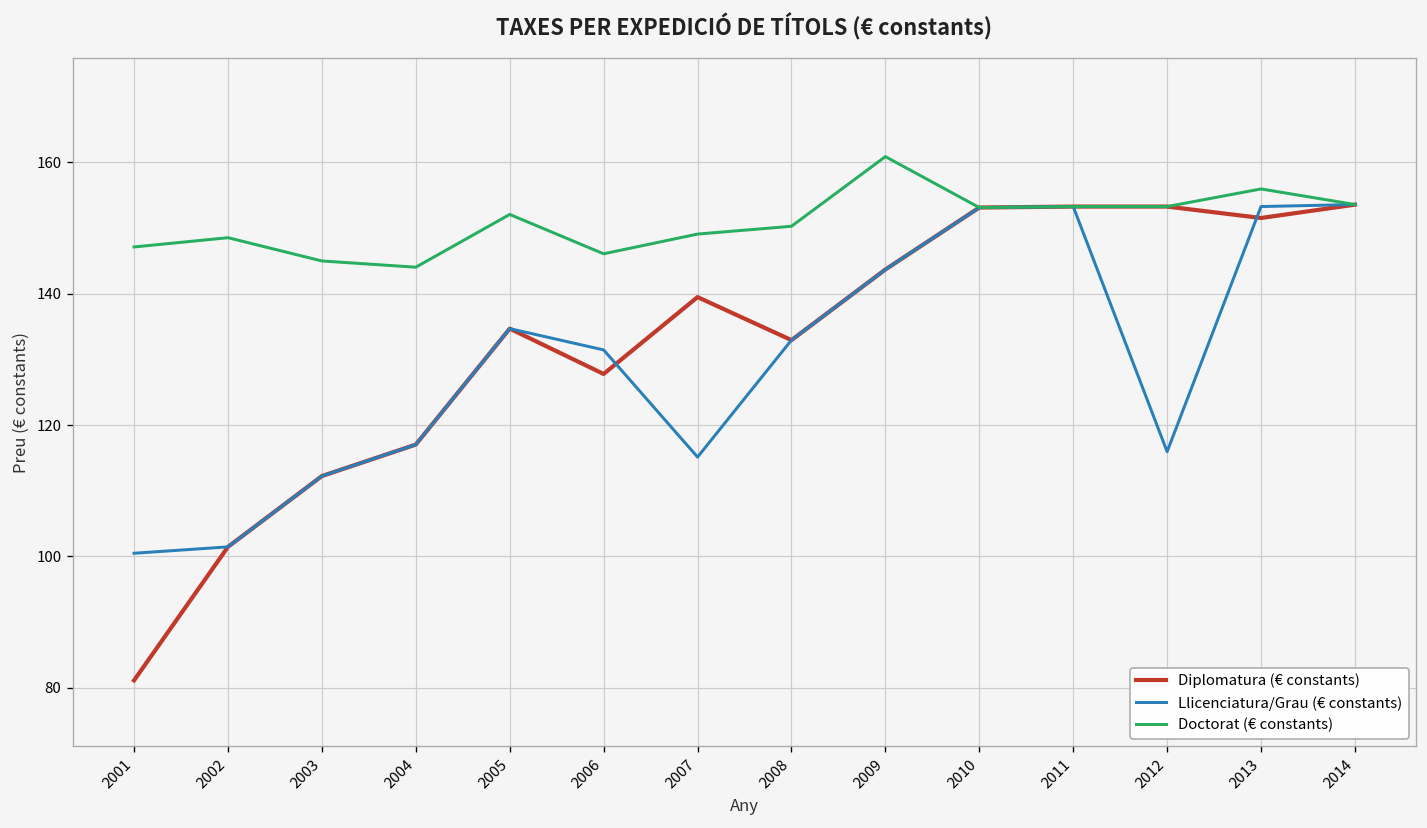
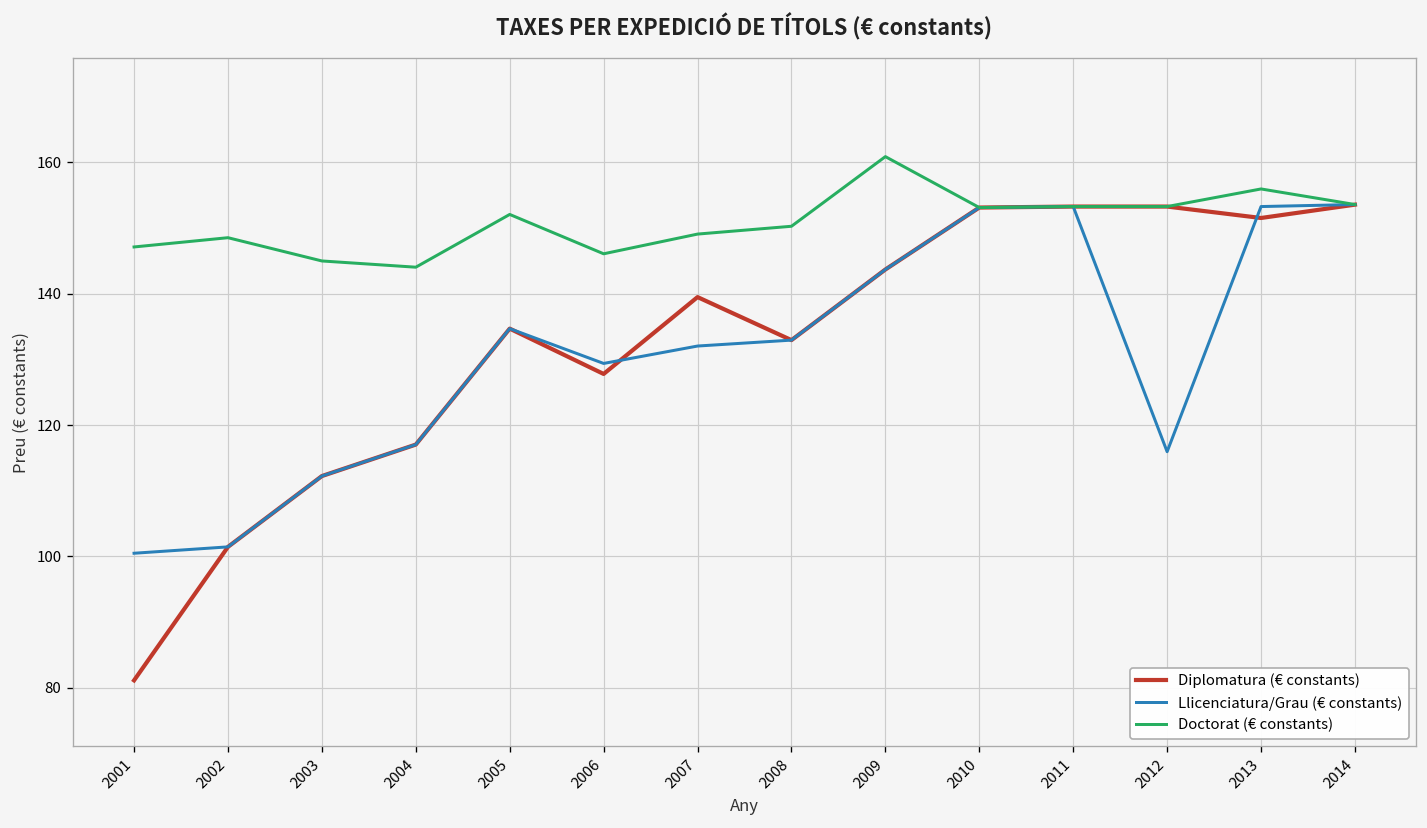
Llicenciatura/Grau (€ constants), 2006: 131 -> 129
Llicenciatura/Grau (€ constants), 2007: 115 -> 132
